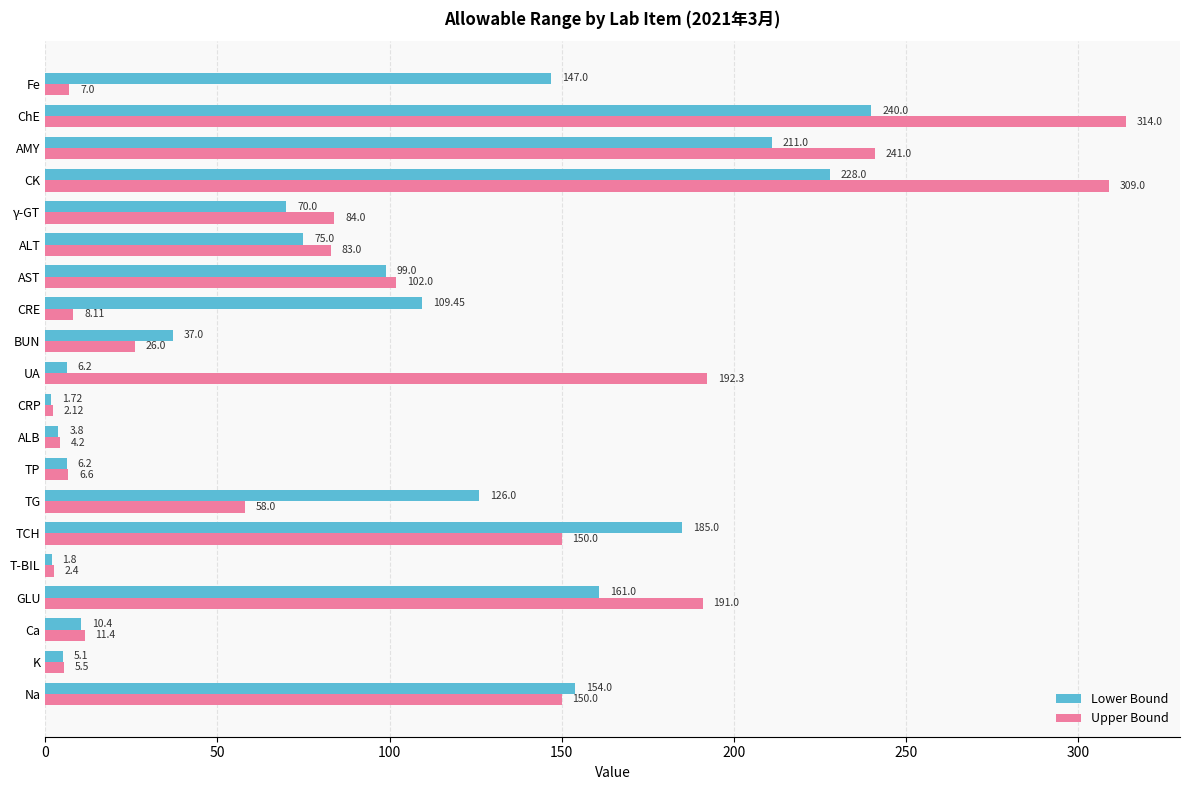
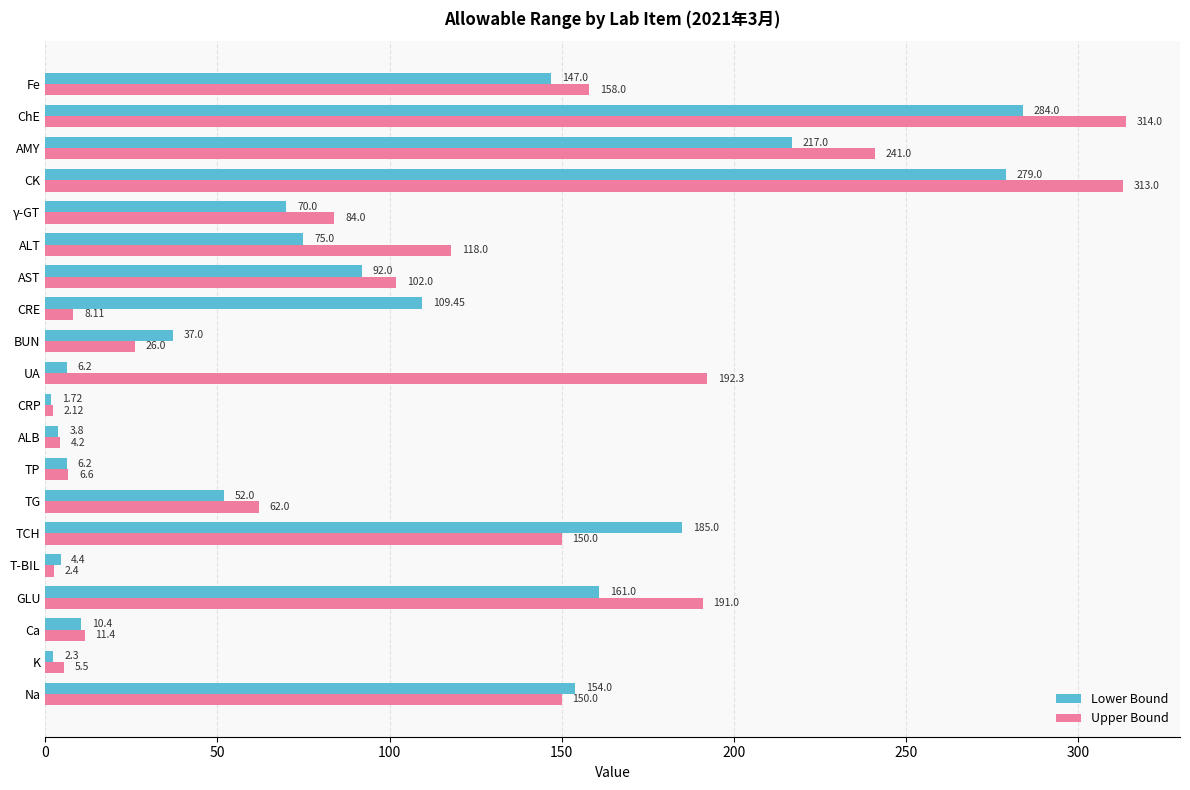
Upper Bound, Fe: 7.0 -> 158.0
Lower Bound, ChE: 240.0 -> 284.0
Lower Bound, AMY: 211.0 -> 217.0
Lower Bound, CK: 228.0 -> 279.0
Upper Bound, CK: 309.0 -> 313.0
Upper Bound, ALT: 83.0 -> 118.0
Lower Bound, AST: 99.0 -> 92.0
Lower Bound, TG: 126.0 -> 52.0
Upper Bound, TG: 58.0 -> 62.0
Lower Bound, T-BIL: 1.8 -> 4.4
Lower Bound, K: 5.1 -> 2.3
